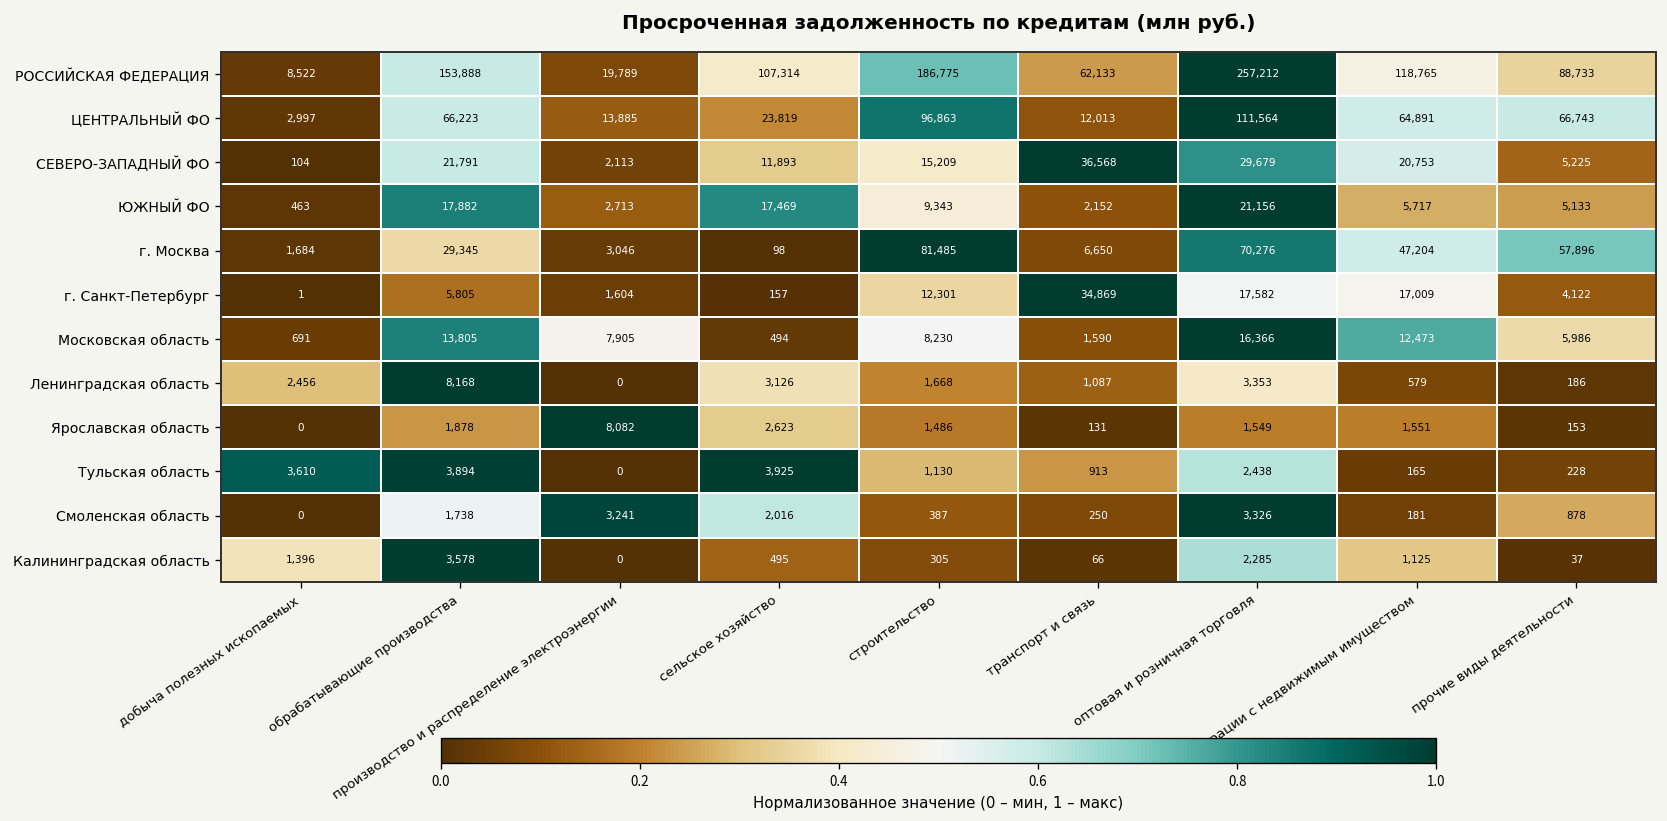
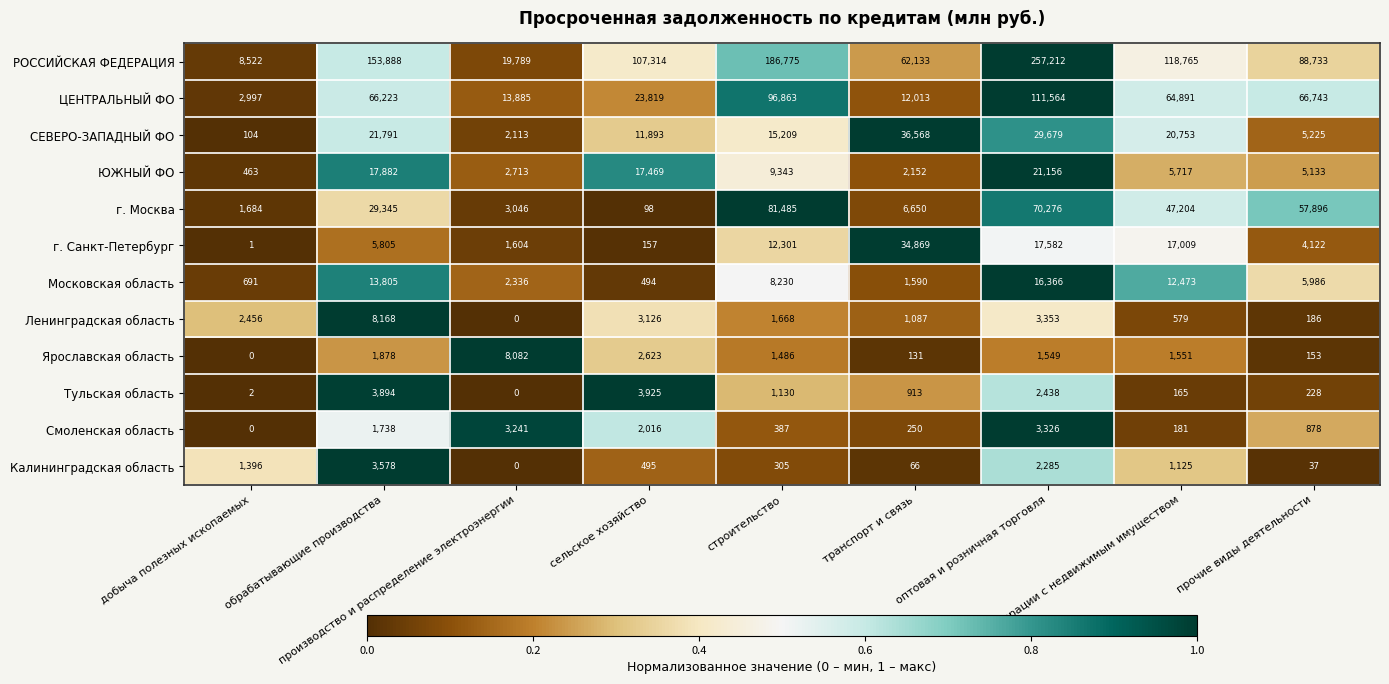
Московская область, производство и распределение электроэнергии: 7,905 -> 2,336
Тульская область, добыча полезных ископаемых: 3,610 -> 2
